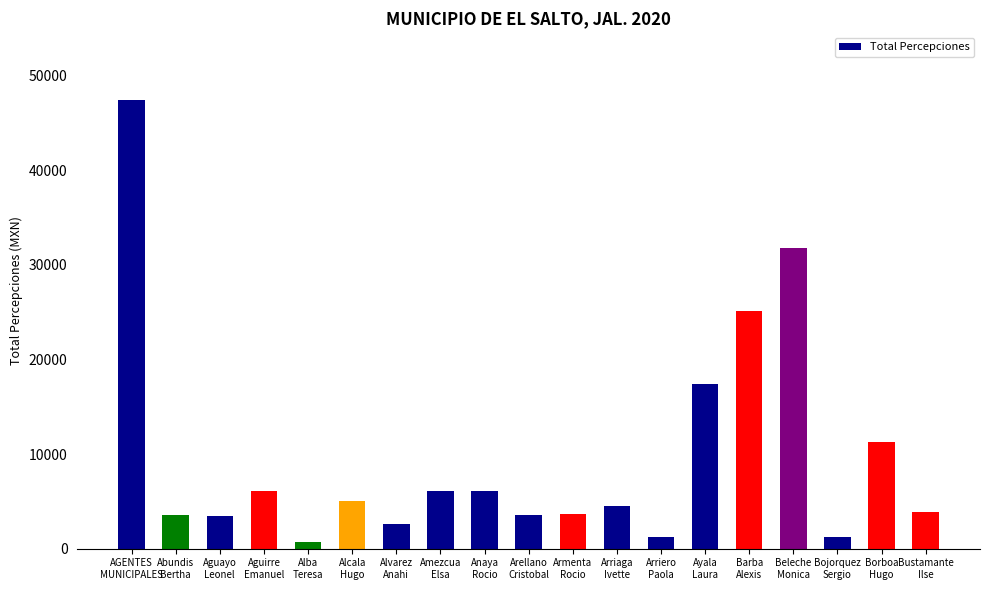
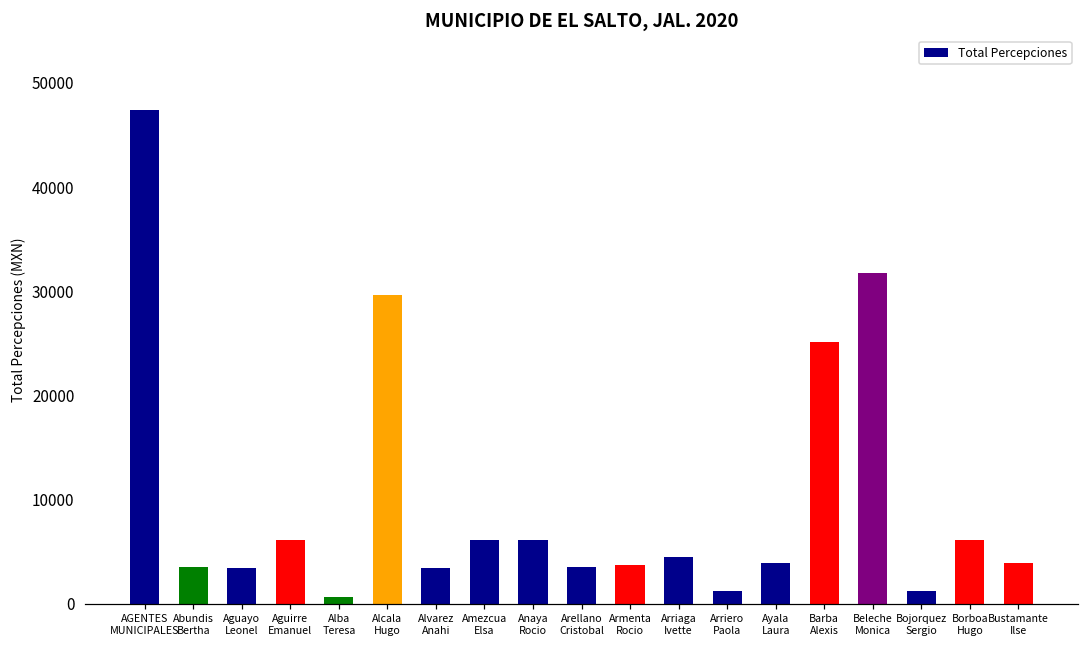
Alcala Hugo: 5000 -> 30000
Alvarez Anahi: 2600 -> 3400
Ayala Laura: 17000 -> 4000
Borboa Hugo: 11000 -> 6000
